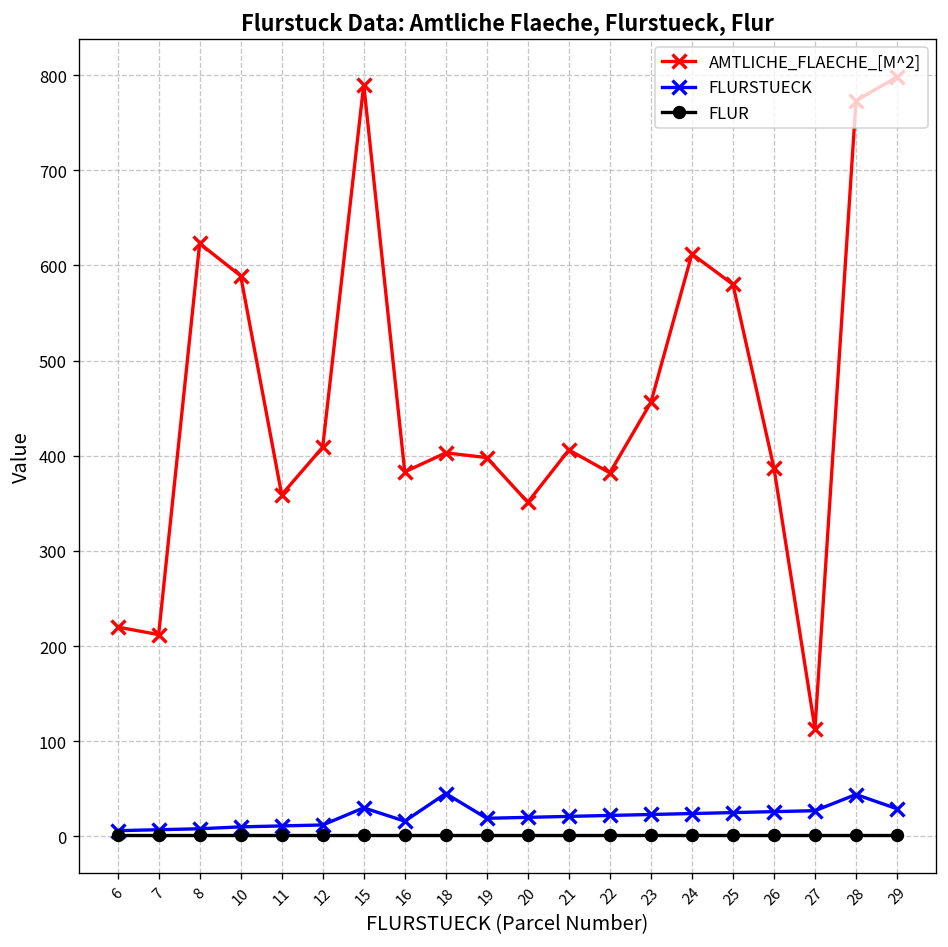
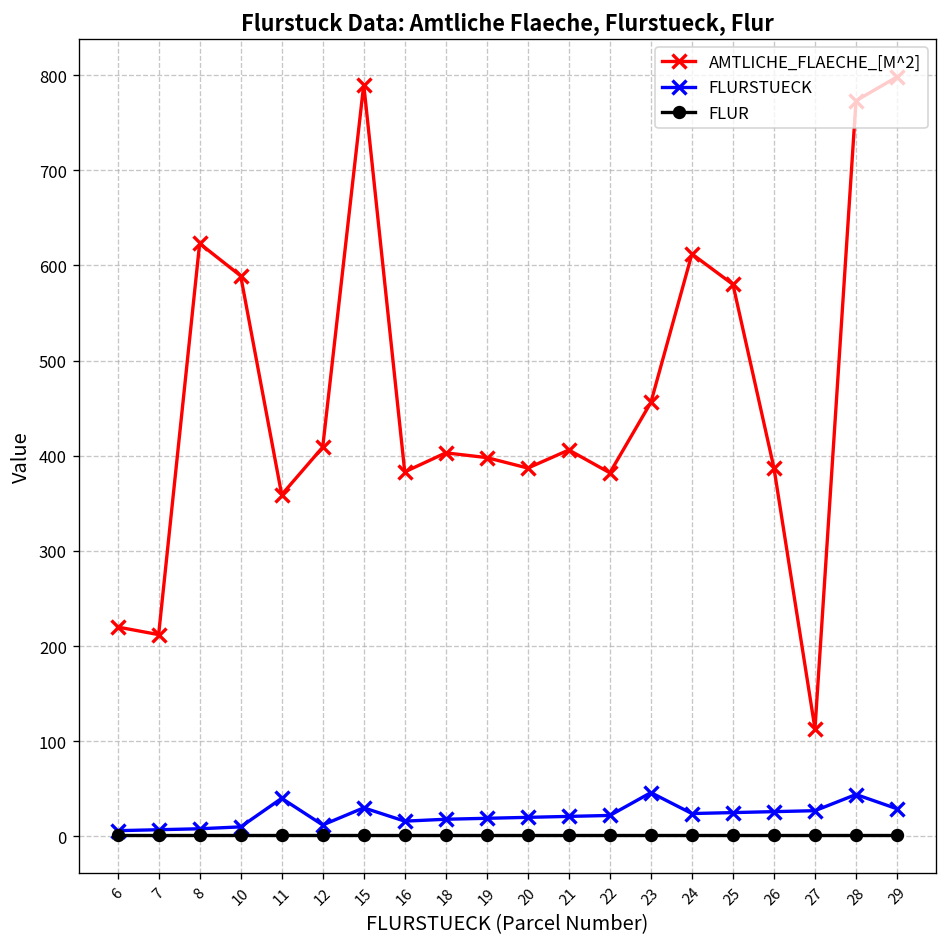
FLURSTUECK, 11: 10 -> 40
FLURSTUECK, 18: 50 -> 20
AMTLICHE_FLAECHE_[M^2], 20: 350 -> 390
FLURSTUECK, 23: 20 -> 50
